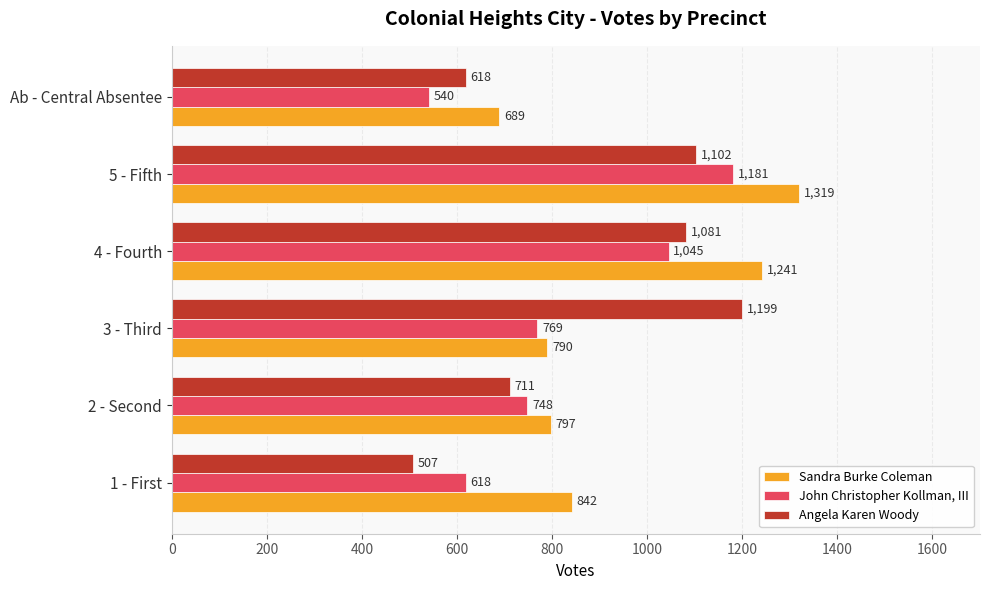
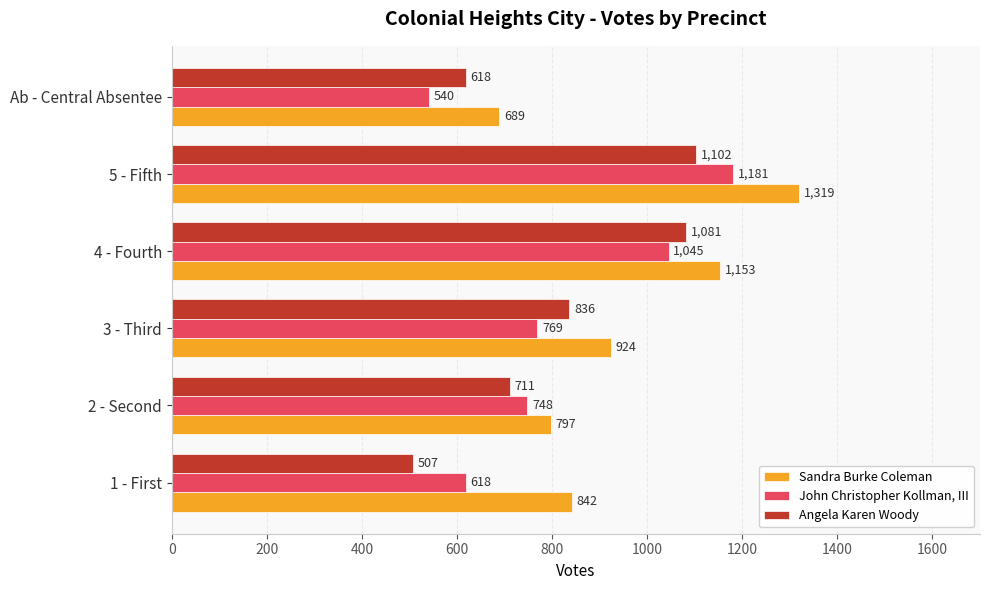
Sandra Burke Coleman, 4 - Fourth: 1,241 -> 1,153
Angela Karen Woody, 3 - Third: 1,199 -> 836
Sandra Burke Coleman, 3 - Third: 790 -> 924
